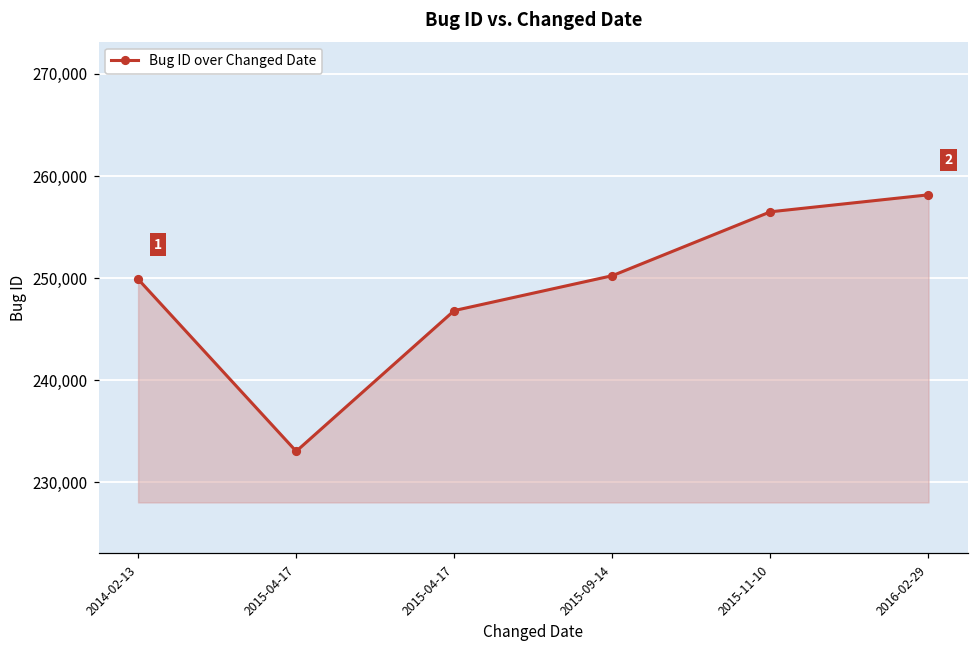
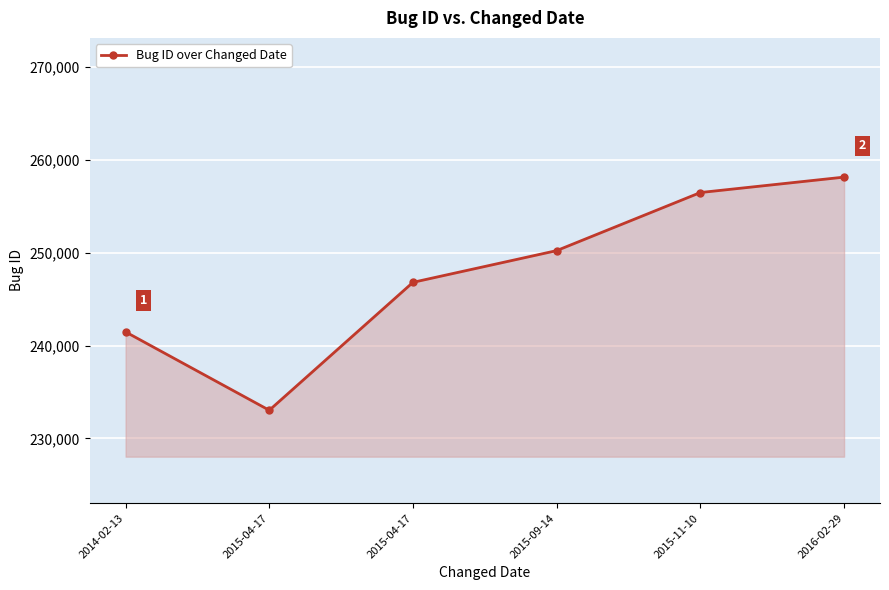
2014-02-13: 250,000 -> 241,000
